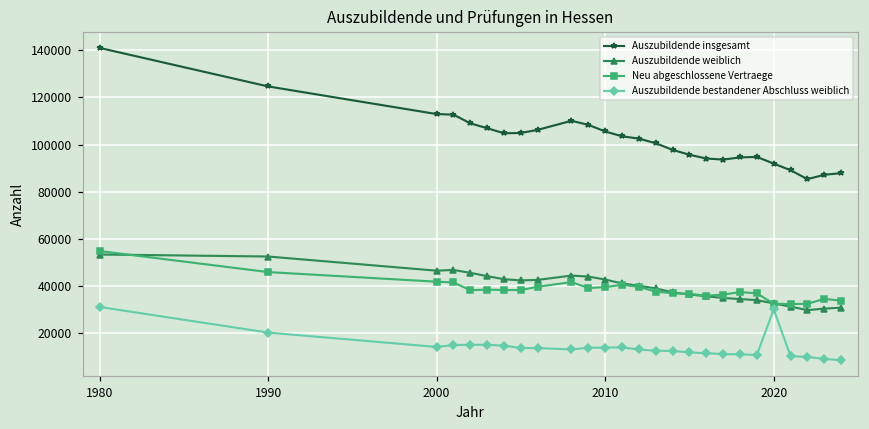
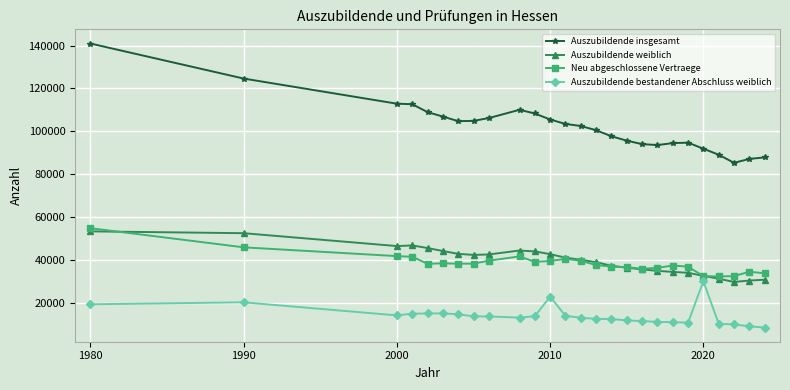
Auszubildende bestandener Abschluss weiblich, 1980: 31000 -> 19000
Auszubildende bestandener Abschluss weiblich, 2010: 14000 -> 23000
